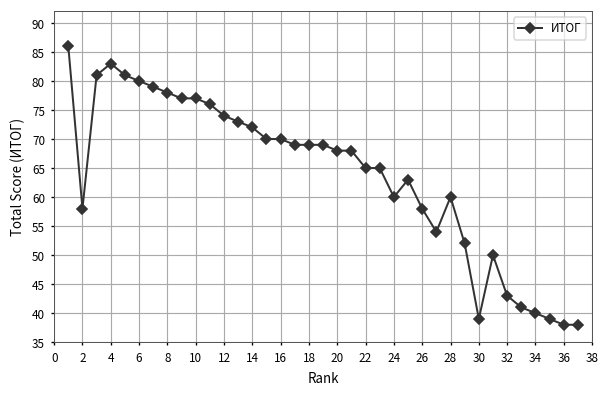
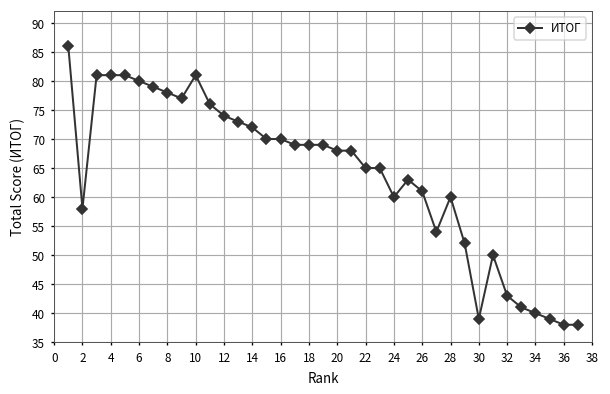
4: 83 -> 81
10: 77 -> 81
26: 58 -> 61
